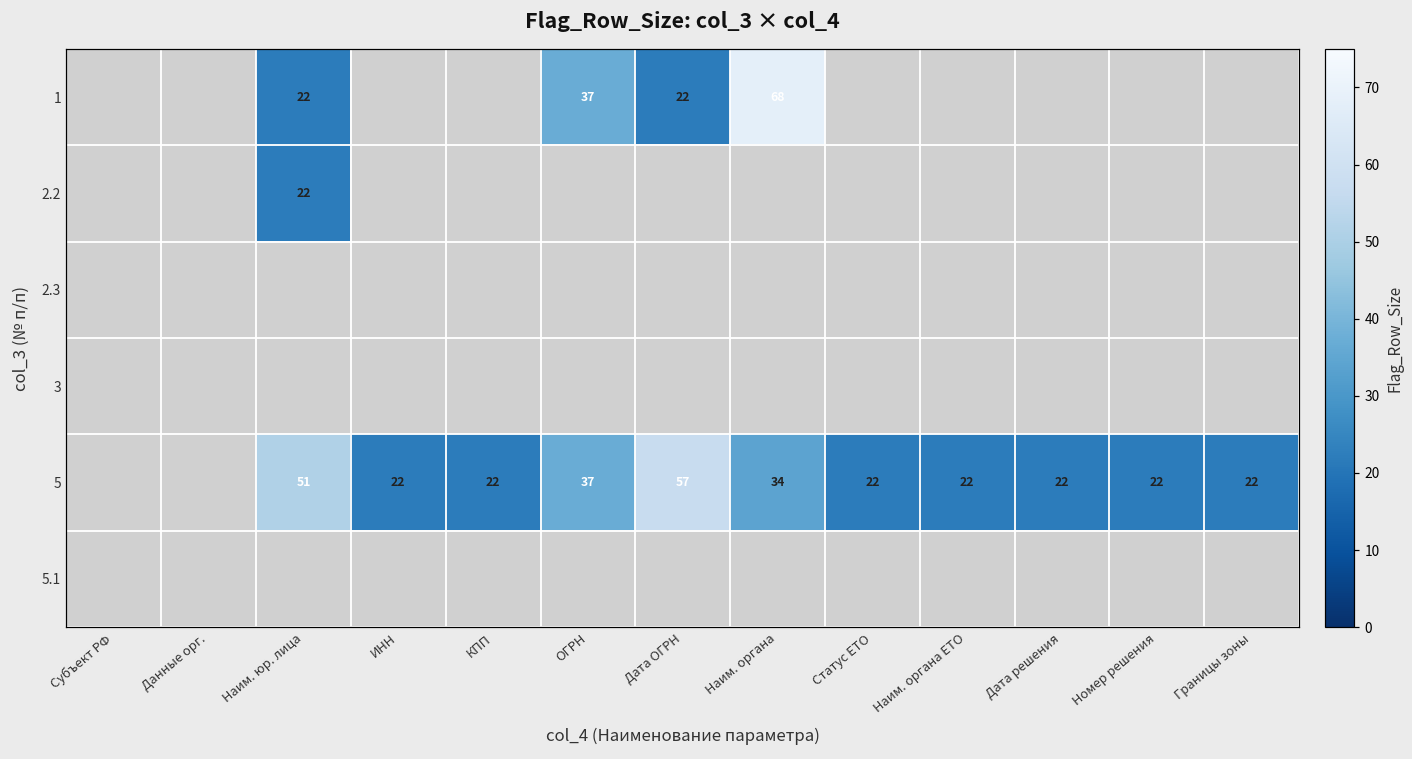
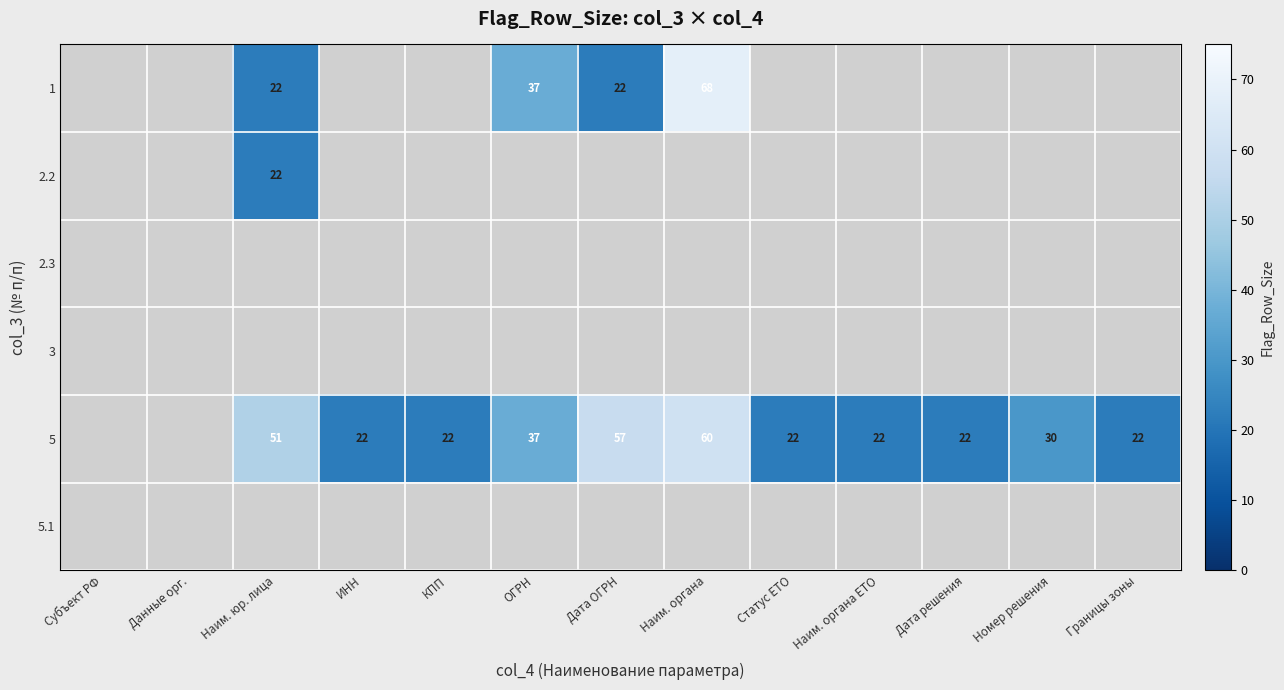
5, Наим. органа: 34 -> 60
5, Номер решения: 22 -> 30
